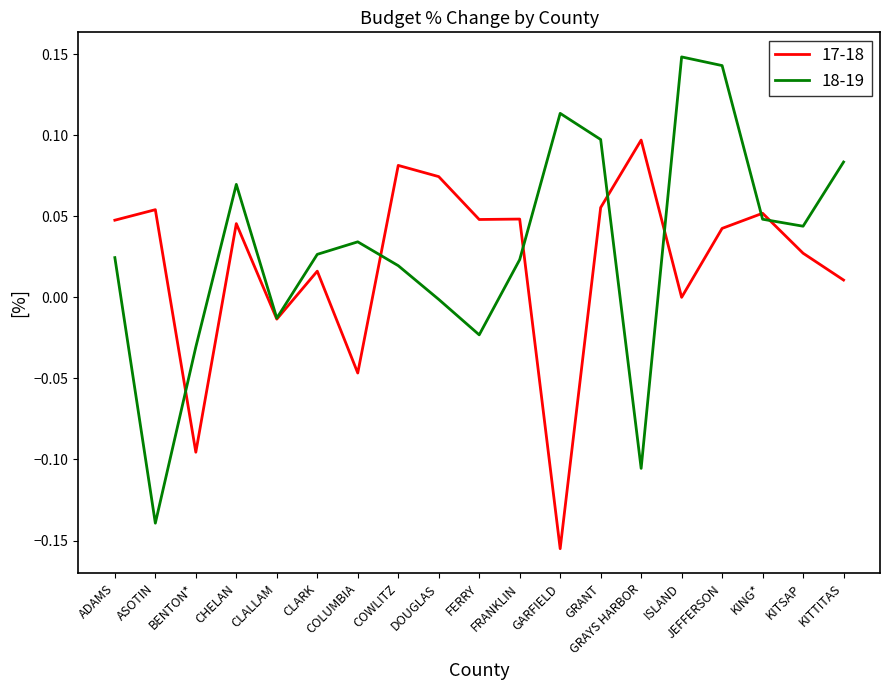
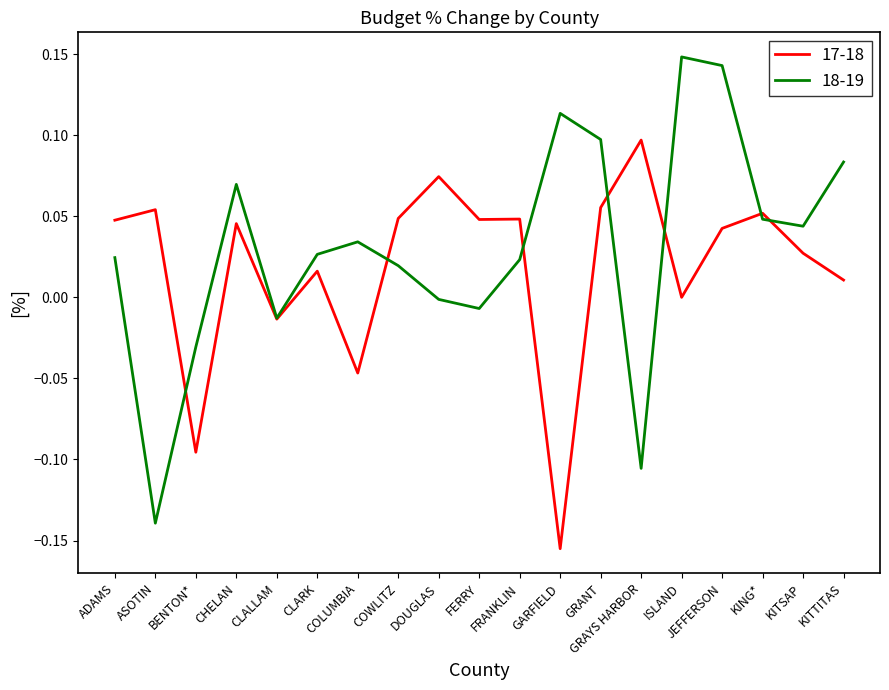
17-18, COWLITZ: 0.081 -> 0.049
18-19, FERRY: -0.023 -> -0.007
